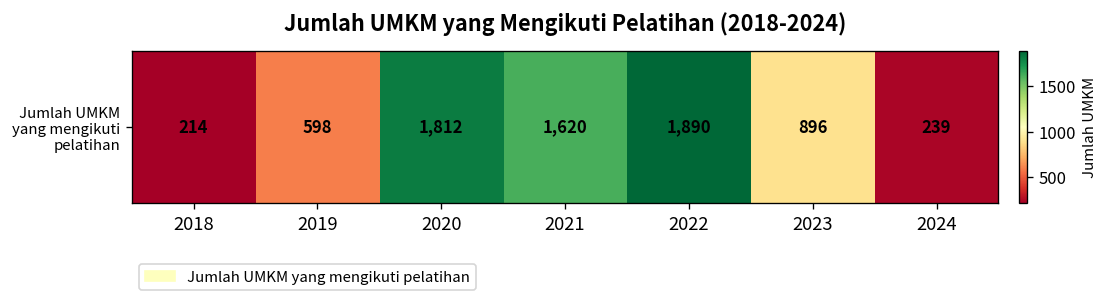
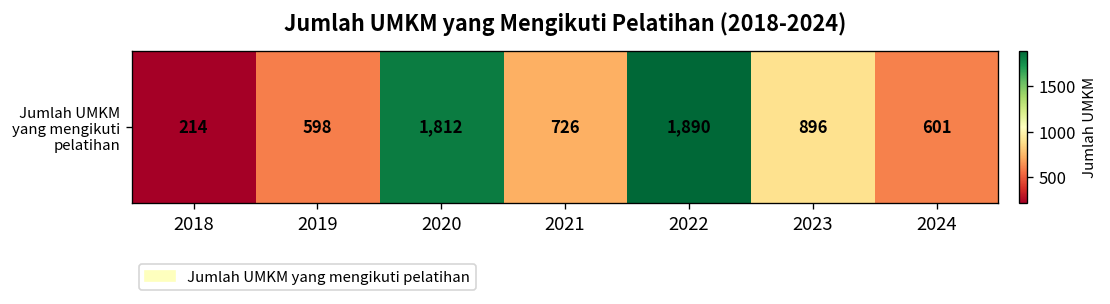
Jumlah UMKM yang mengikuti pelatihan, 2021: 1,620 -> 726
Jumlah UMKM yang mengikuti pelatihan, 2024: 239 -> 601
